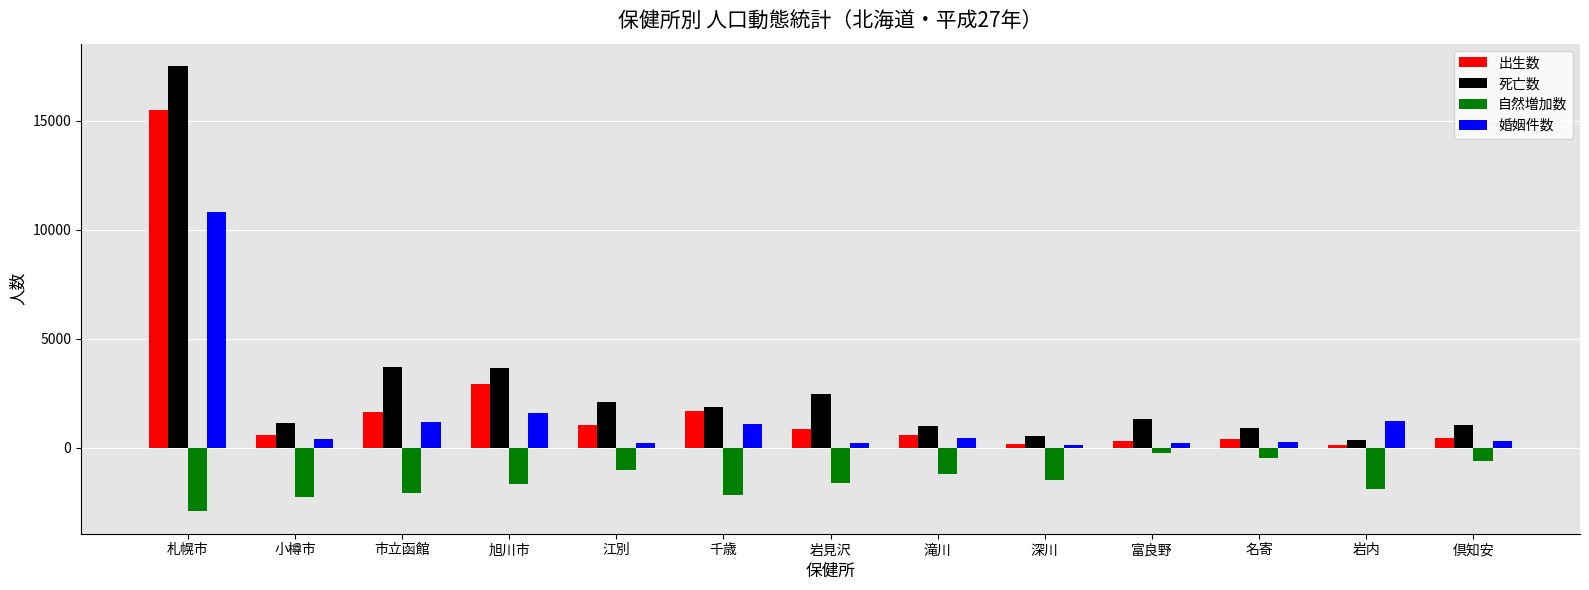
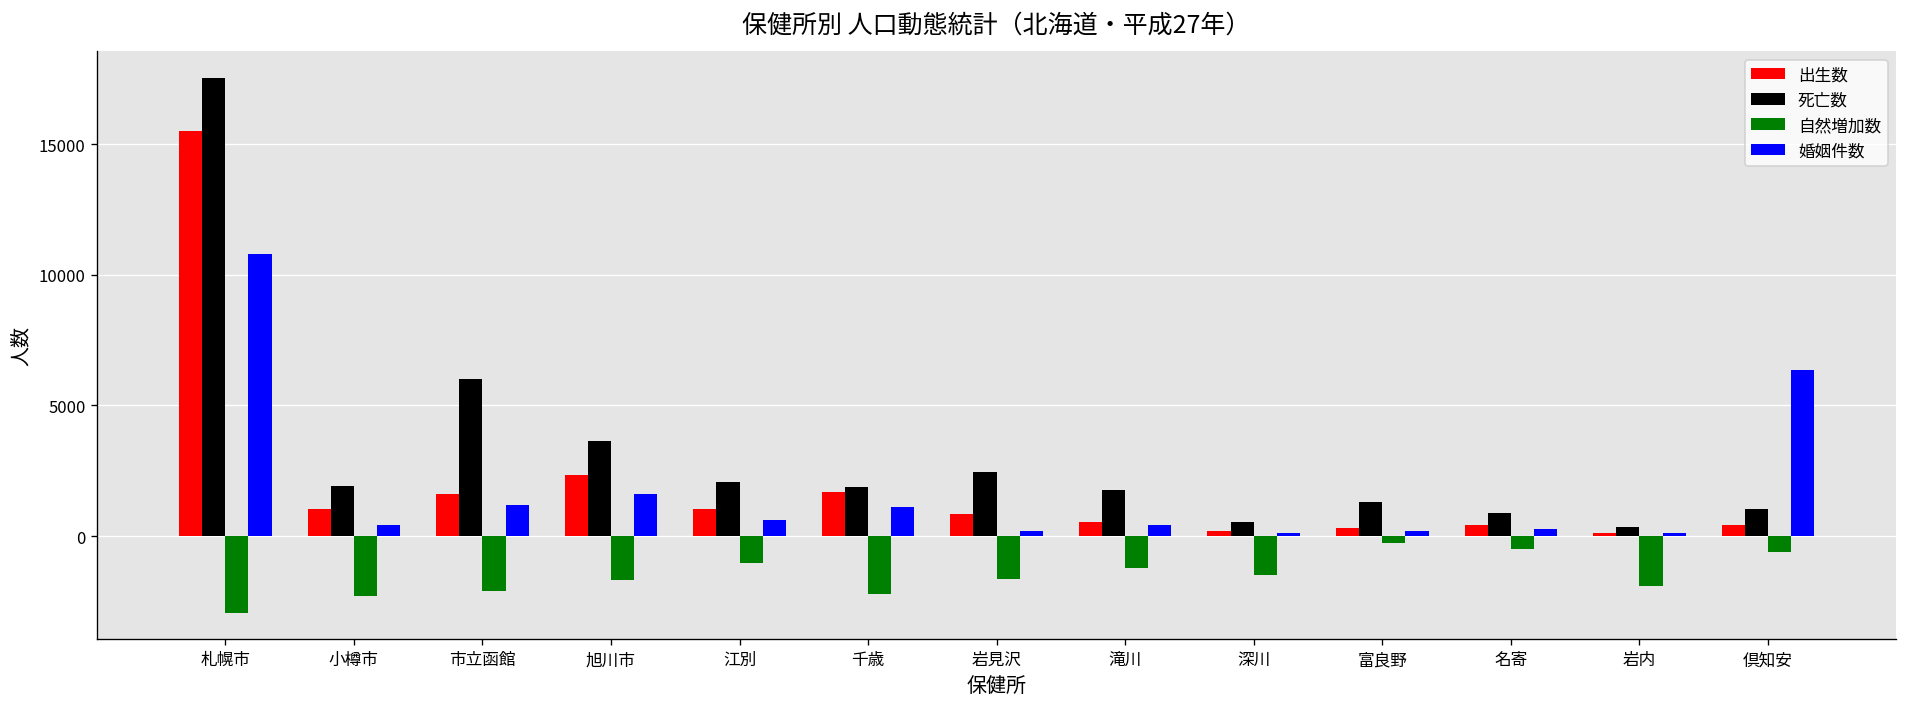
出生数, 小樽市: 600 -> 1100
死亡数, 小樽市: 1100 -> 1900
死亡数, 市立函館: 3700 -> 6000
出生数, 旭川市: 2900 -> 2300
婚姻件数, 江別: 200 -> 600
死亡数, 滝川: 1000 -> 1800
婚姻件数, 岩内: 1200 -> 100
婚姻件数, 倶知安: 300 -> 6300
